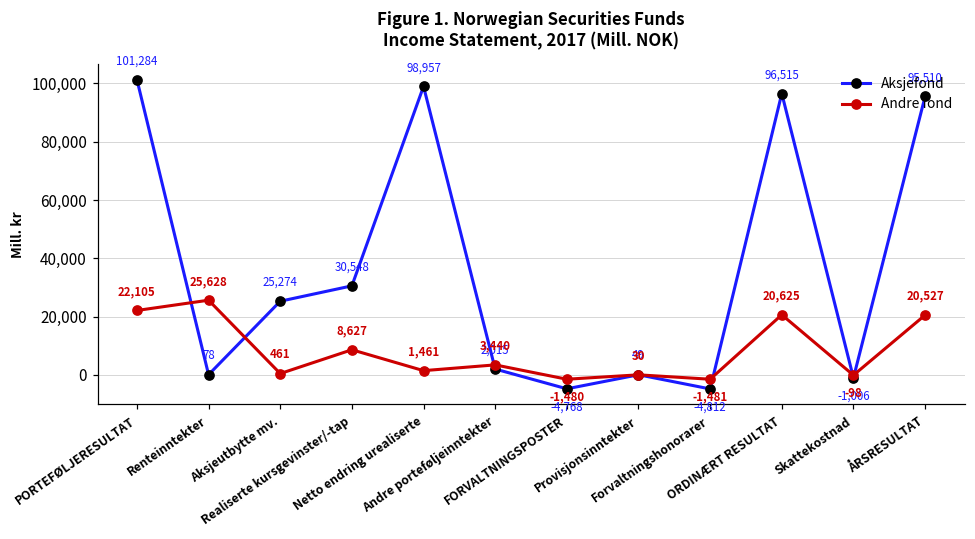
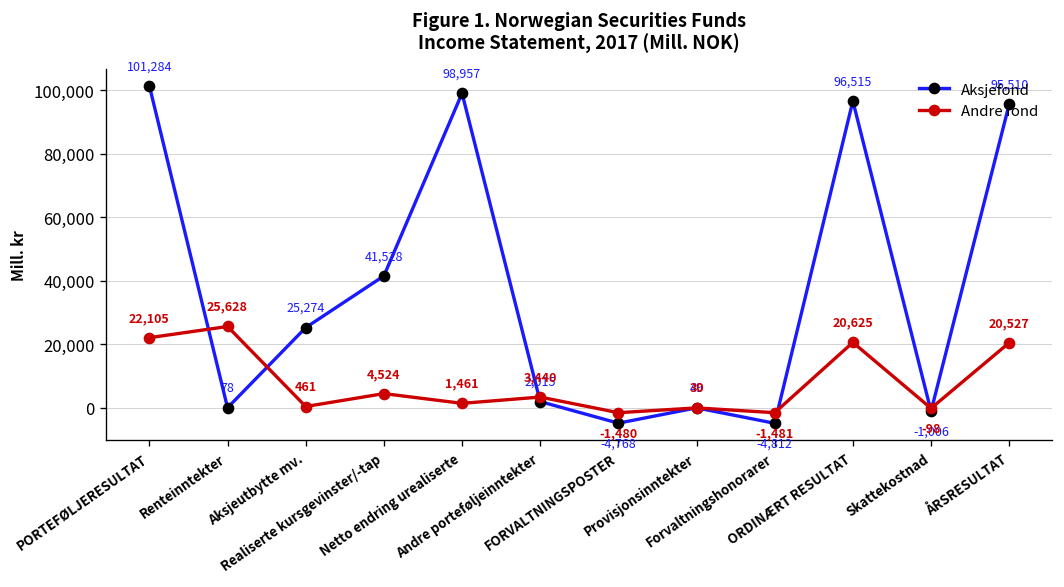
Aksjefond, Realiserte kursgevinster/-tap: 30,548 -> 41,528
Andre fond, Realiserte kursgevinster/-tap: 8,627 -> 4,524
